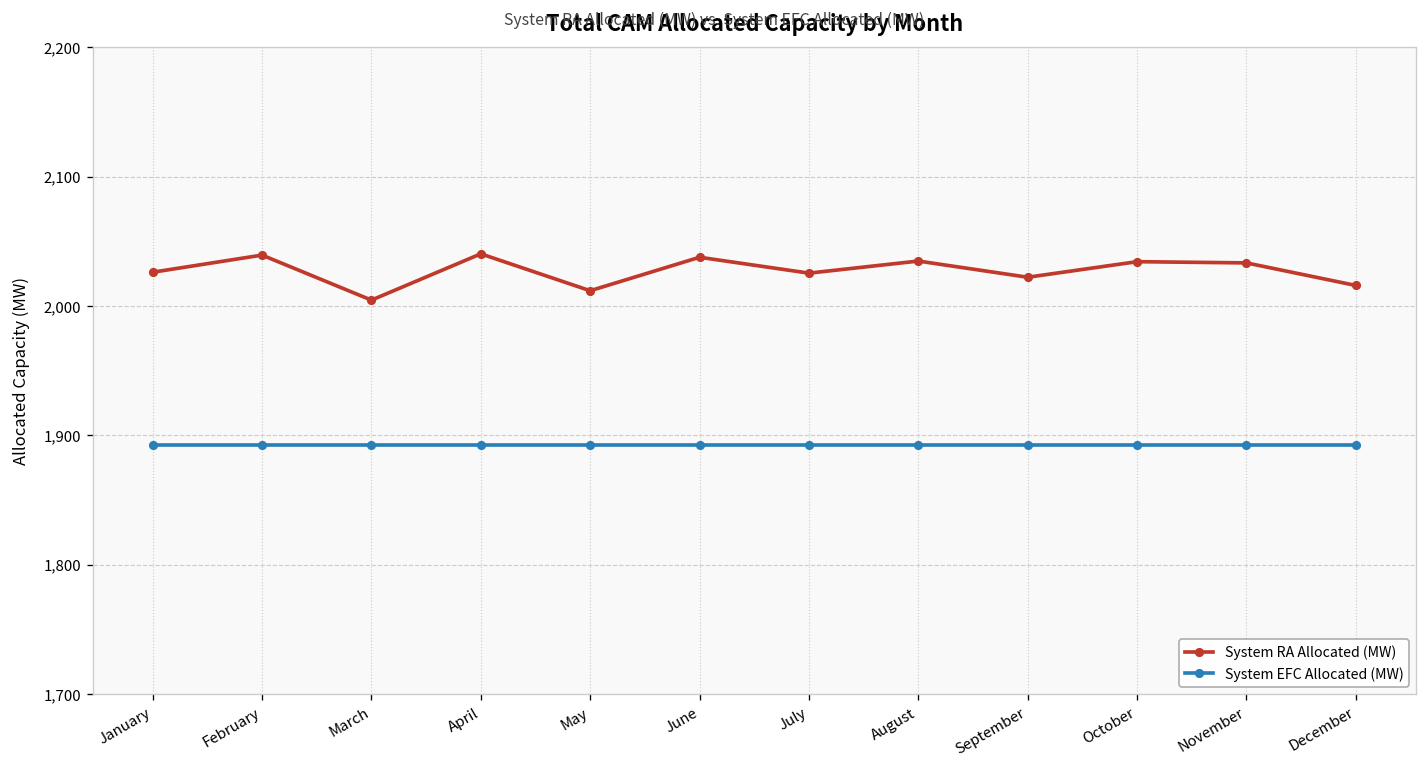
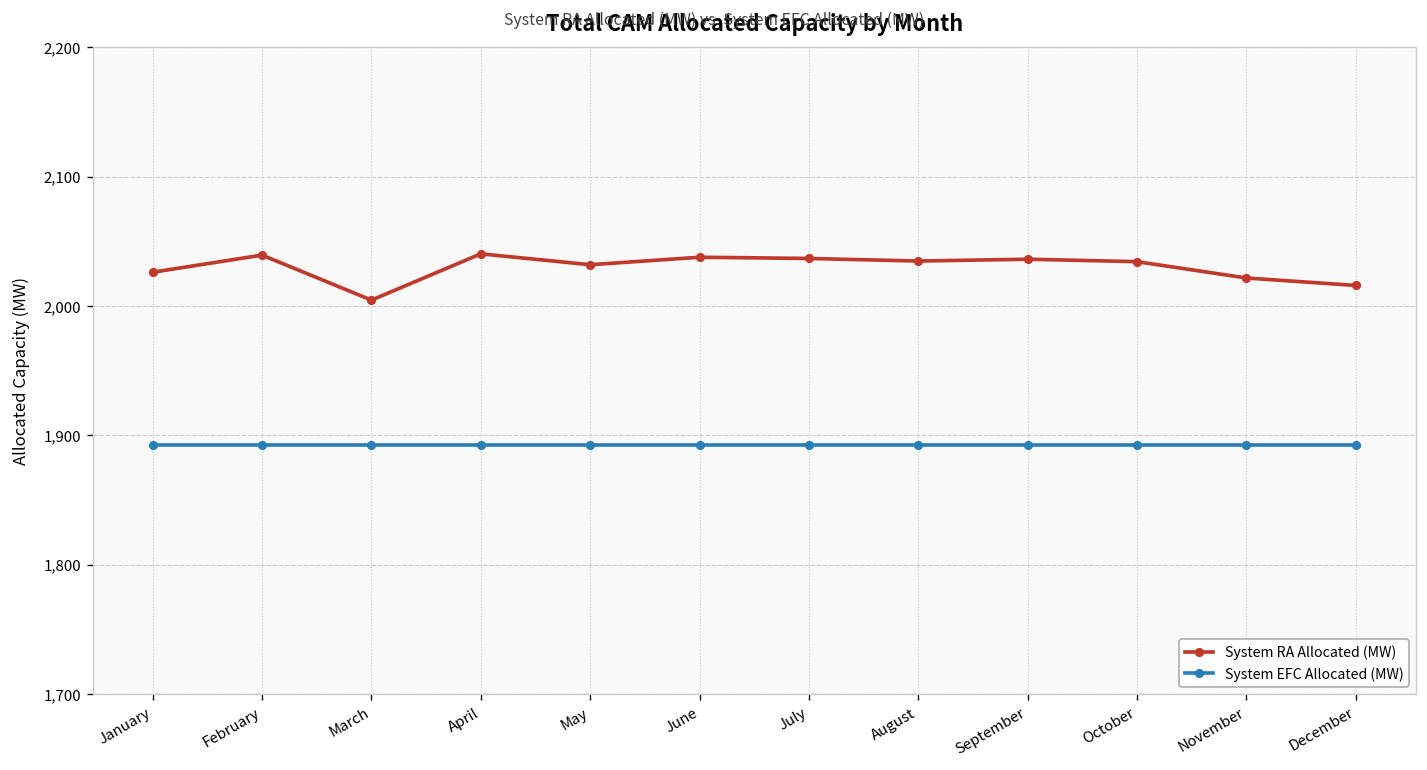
System RA Allocated (MW), May: 2,012 -> 2,032
System RA Allocated (MW), July: 2,026 -> 2,037
System RA Allocated (MW), September: 2,022 -> 2,036
System RA Allocated (MW), November: 2,033 -> 2,022
